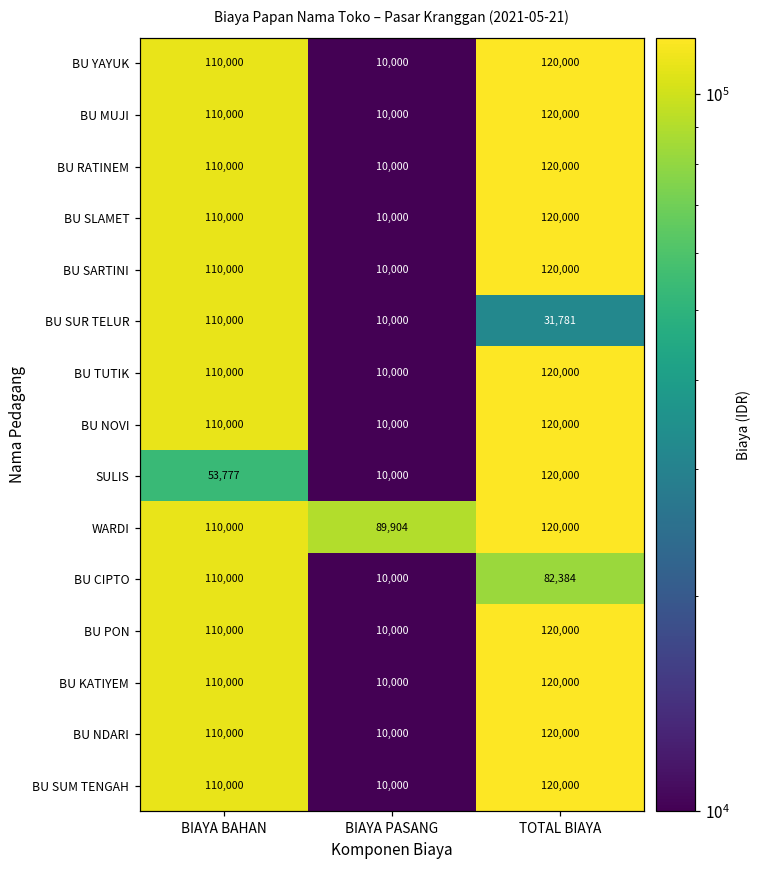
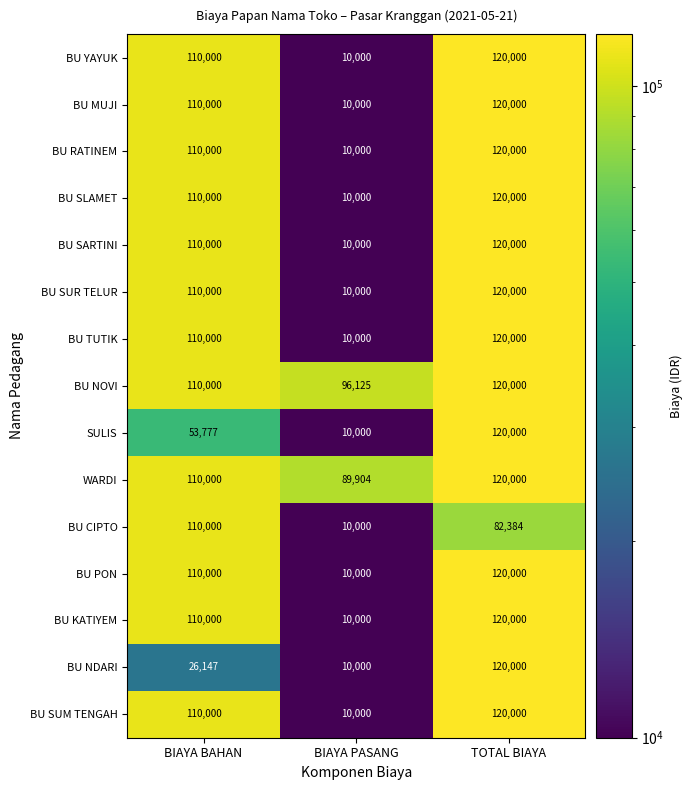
BU SUR TELUR, TOTAL BIAYA: 31,781 -> 120,000
BU NOVI, BIAYA PASANG: 10,000 -> 96,125
BU NDARI, BIAYA BAHAN: 110,000 -> 26,147
